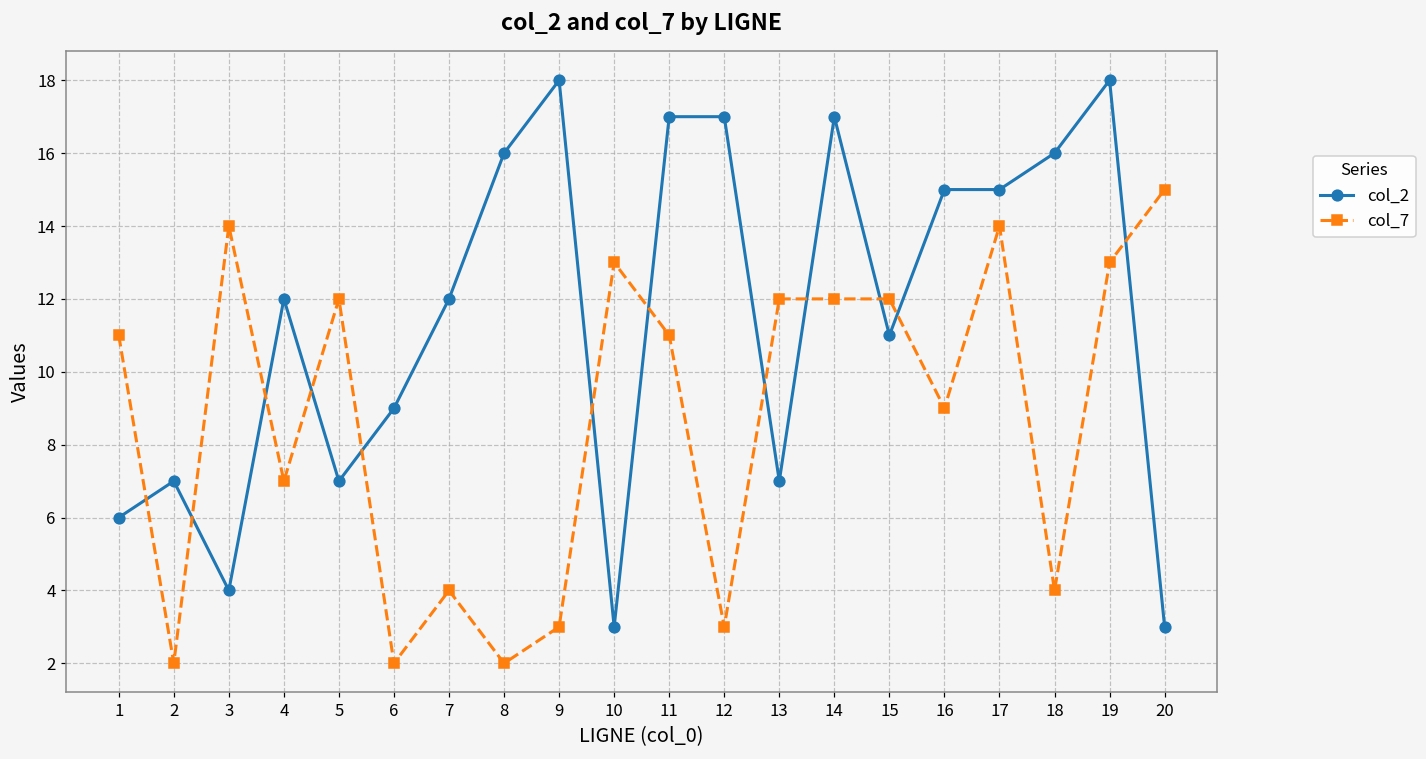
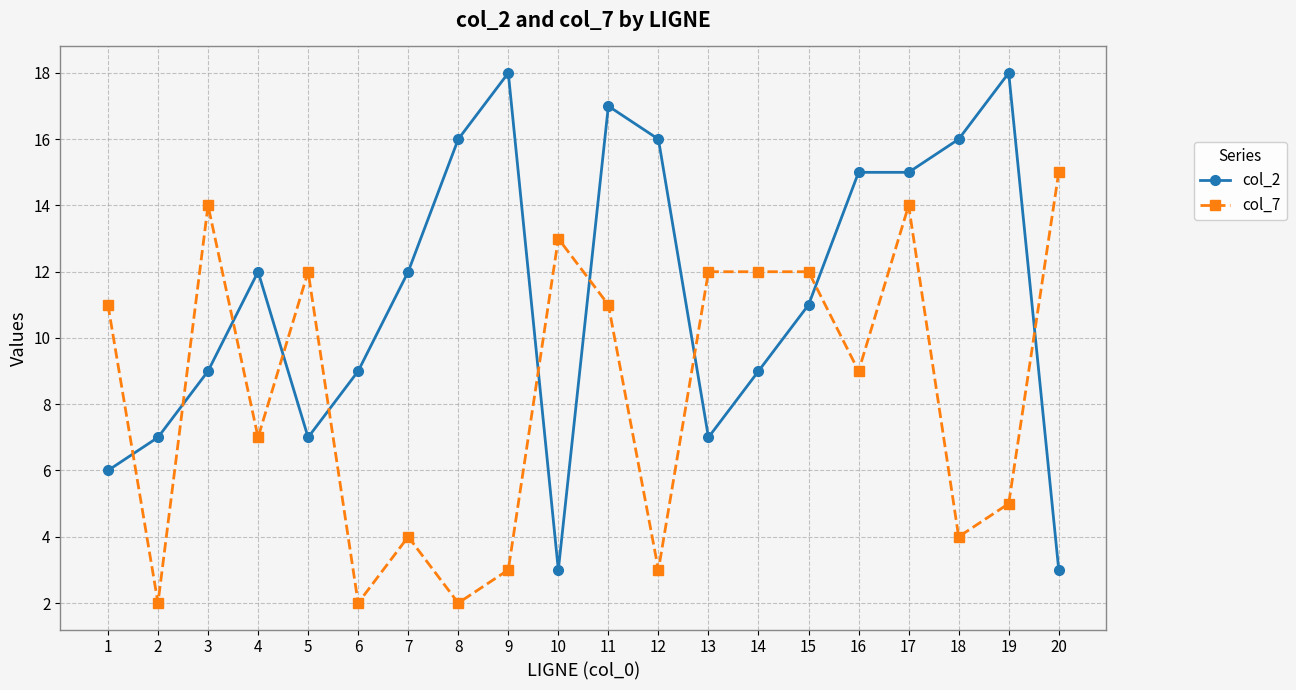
col_2, 3: 4 -> 9
col_2, 12: 17 -> 16
col_2, 14: 17 -> 9
col_7, 19: 13 -> 5
